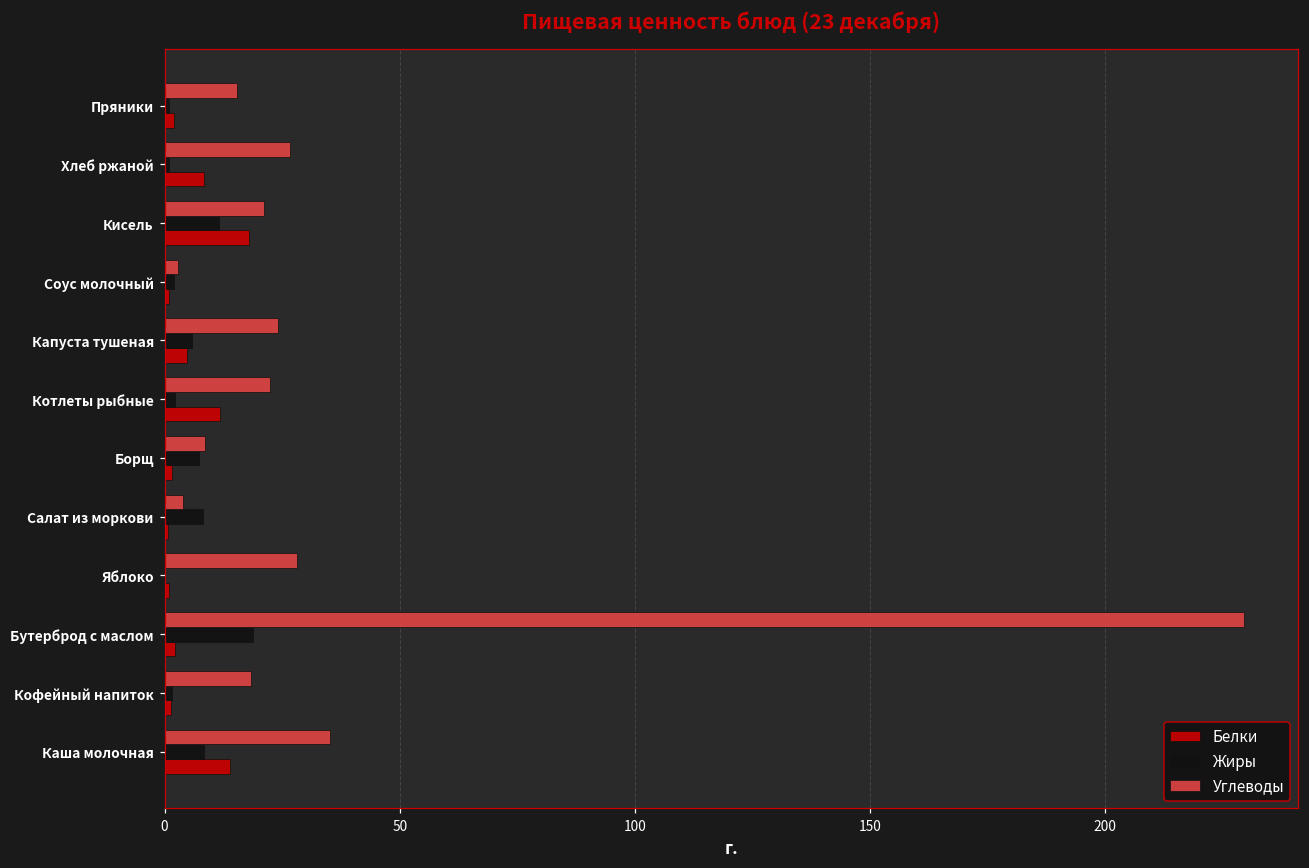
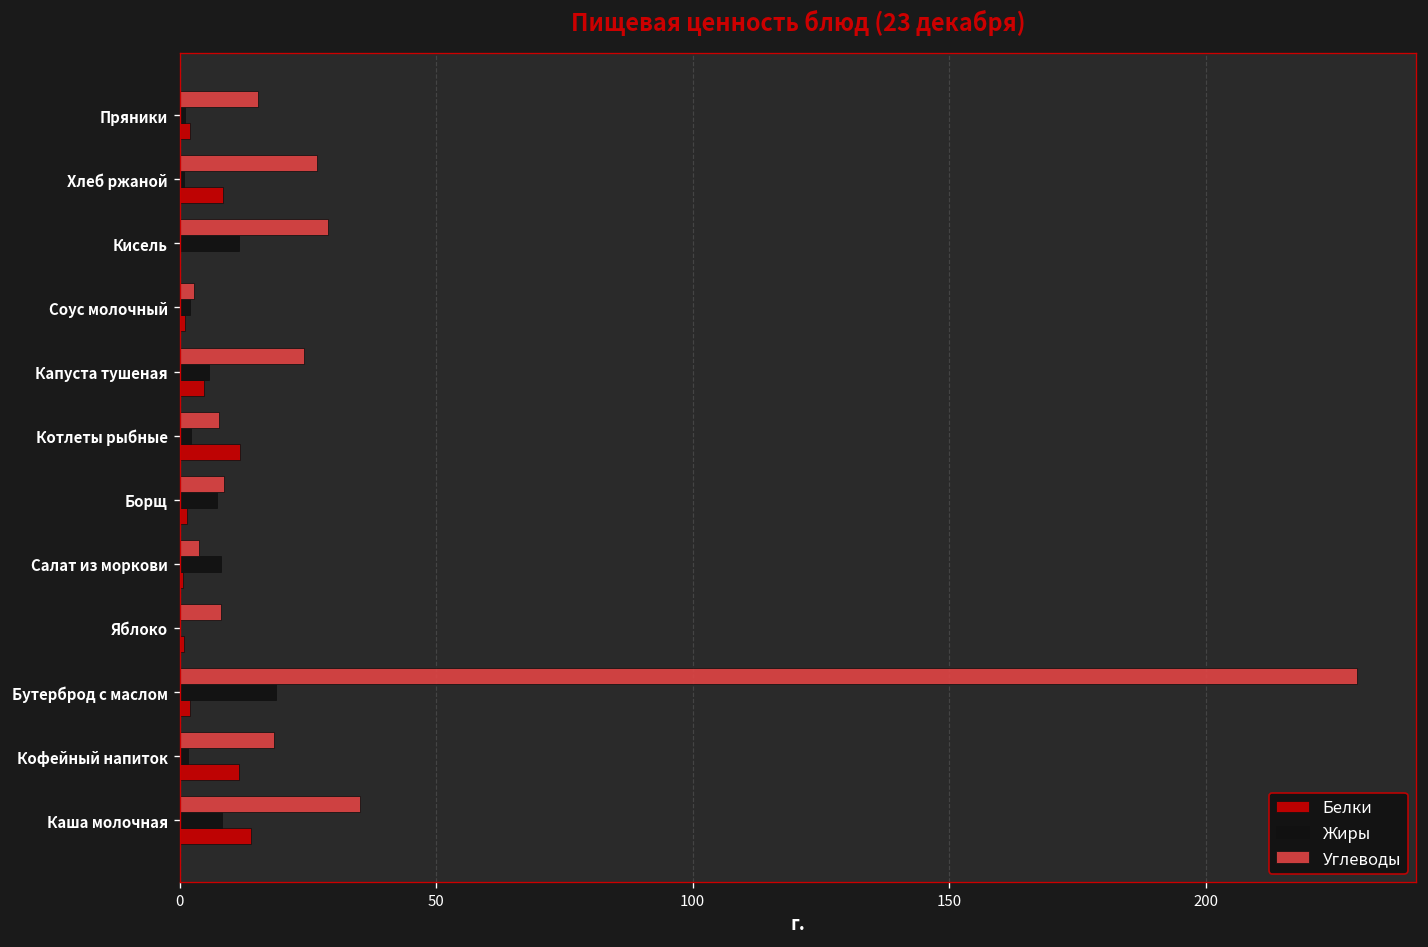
Углеводы, Кисель: 21 -> 29
Белки, Кисель: 18 -> 0
Углеводы, Котлеты рыбные: 22 -> 8
Углеводы, Яблоко: 28 -> 8
Белки, Кофейный напиток: 1 -> 12
